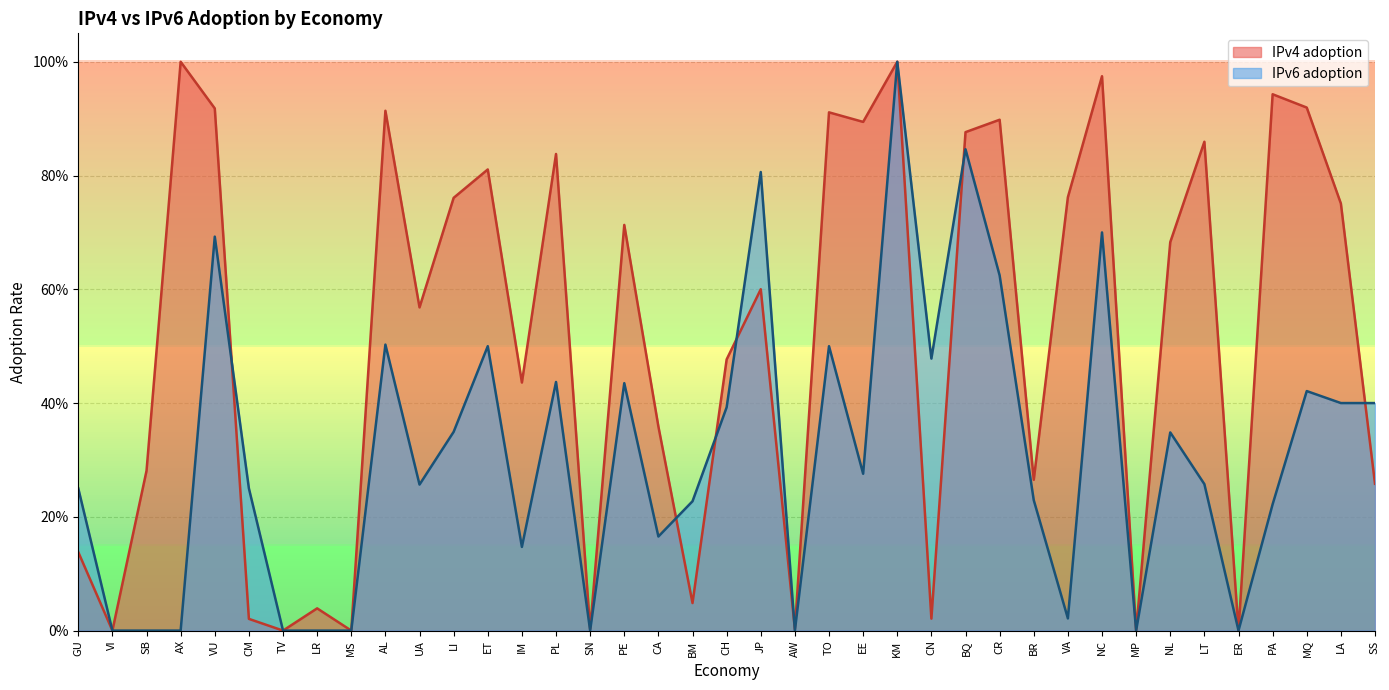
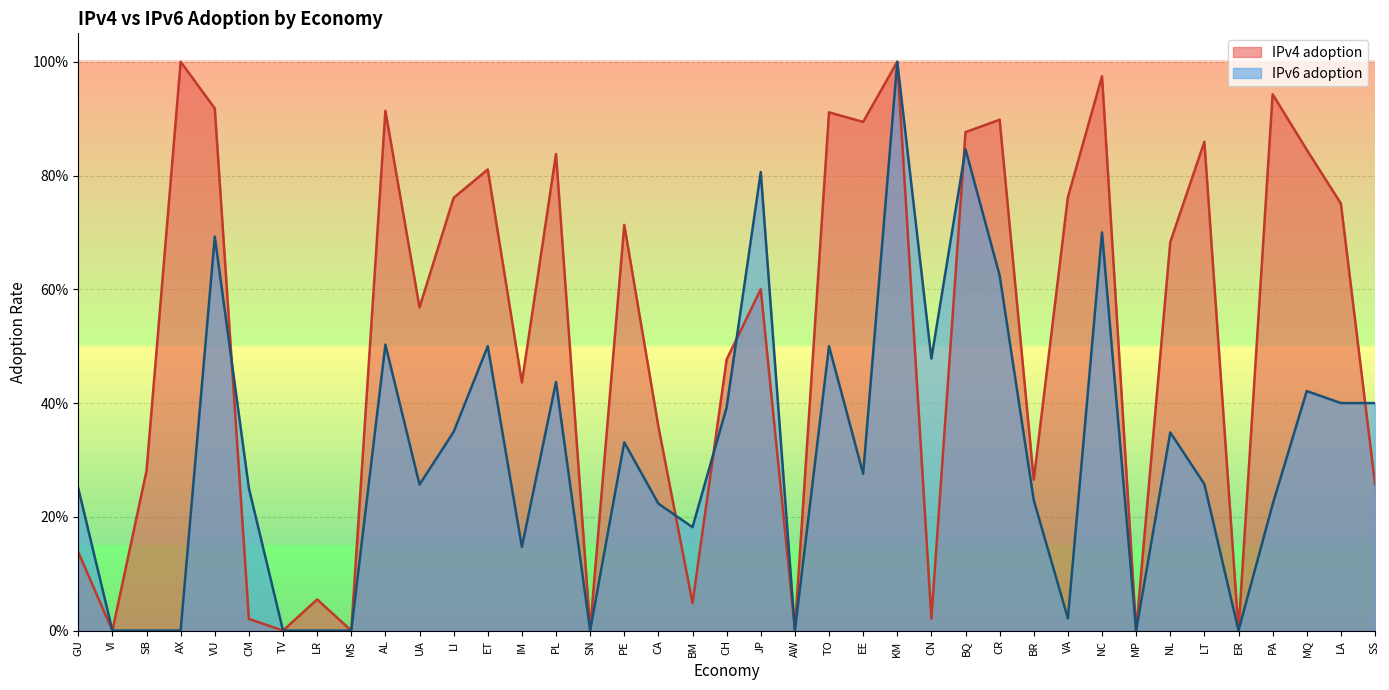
IPv4 adoption, LR: 4% -> 5%
IPv6 adoption, PE: 44% -> 33%
IPv6 adoption, CA: 17% -> 22%
IPv6 adoption, BM: 23% -> 18%
IPv4 adoption, MQ: 92% -> 85%
